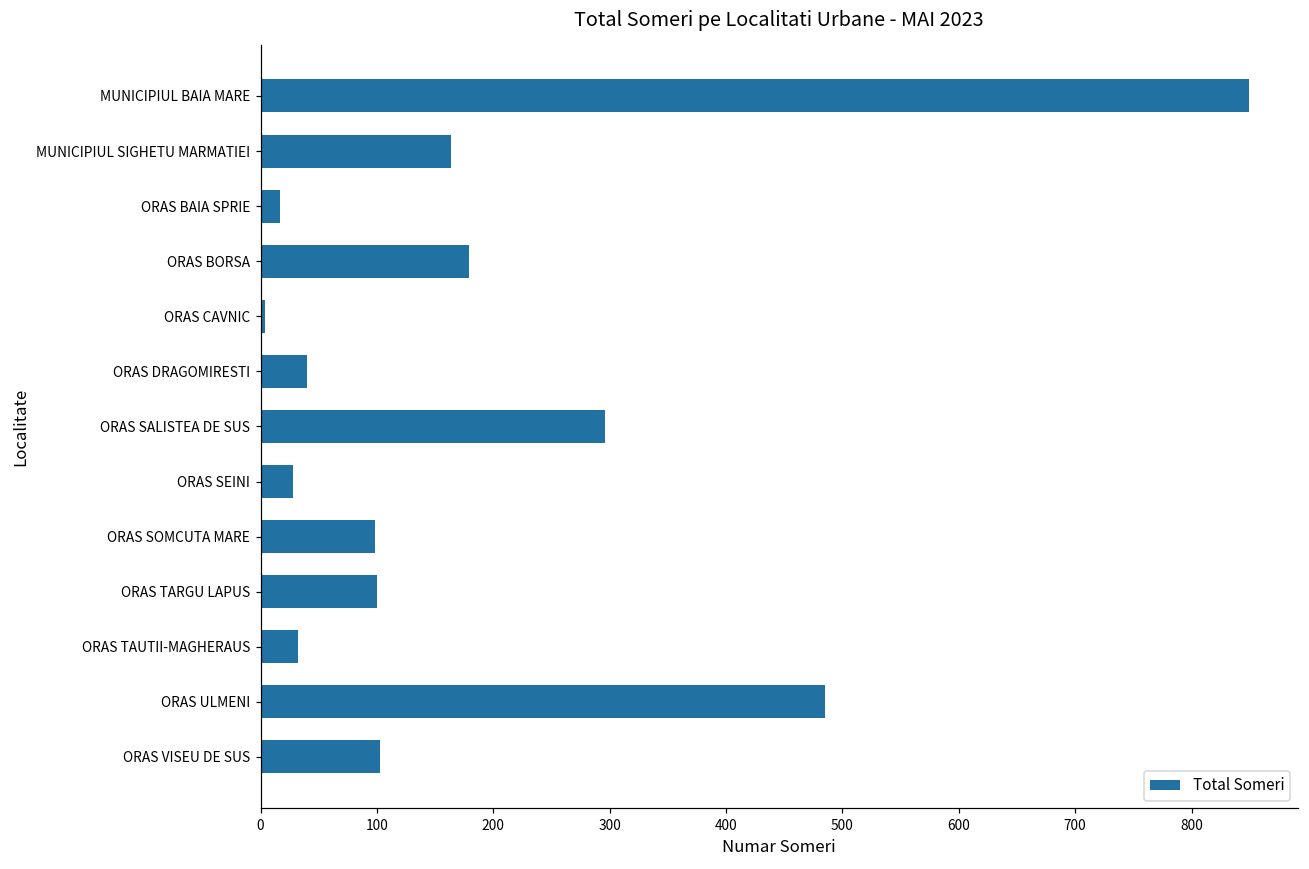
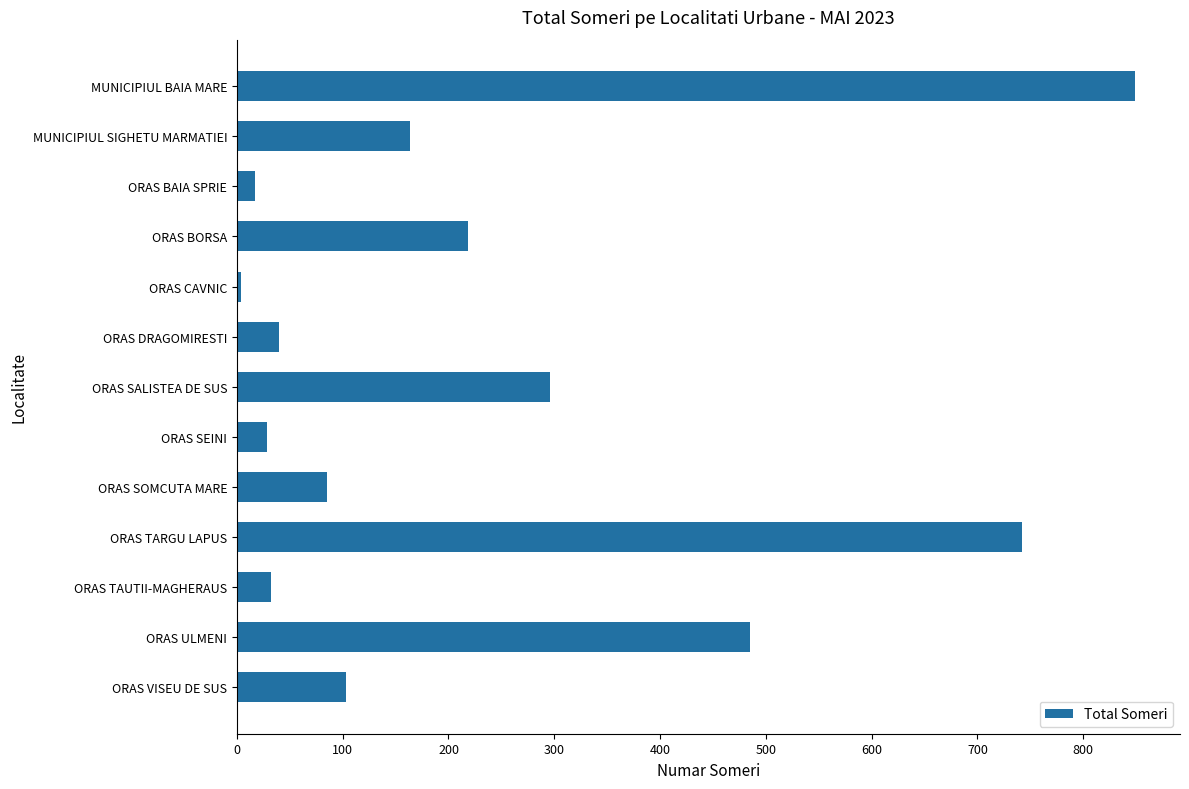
ORAS BORSA: 179 -> 218
ORAS SOMCUTA MARE: 98 -> 85
ORAS TARGU LAPUS: 100 -> 742
